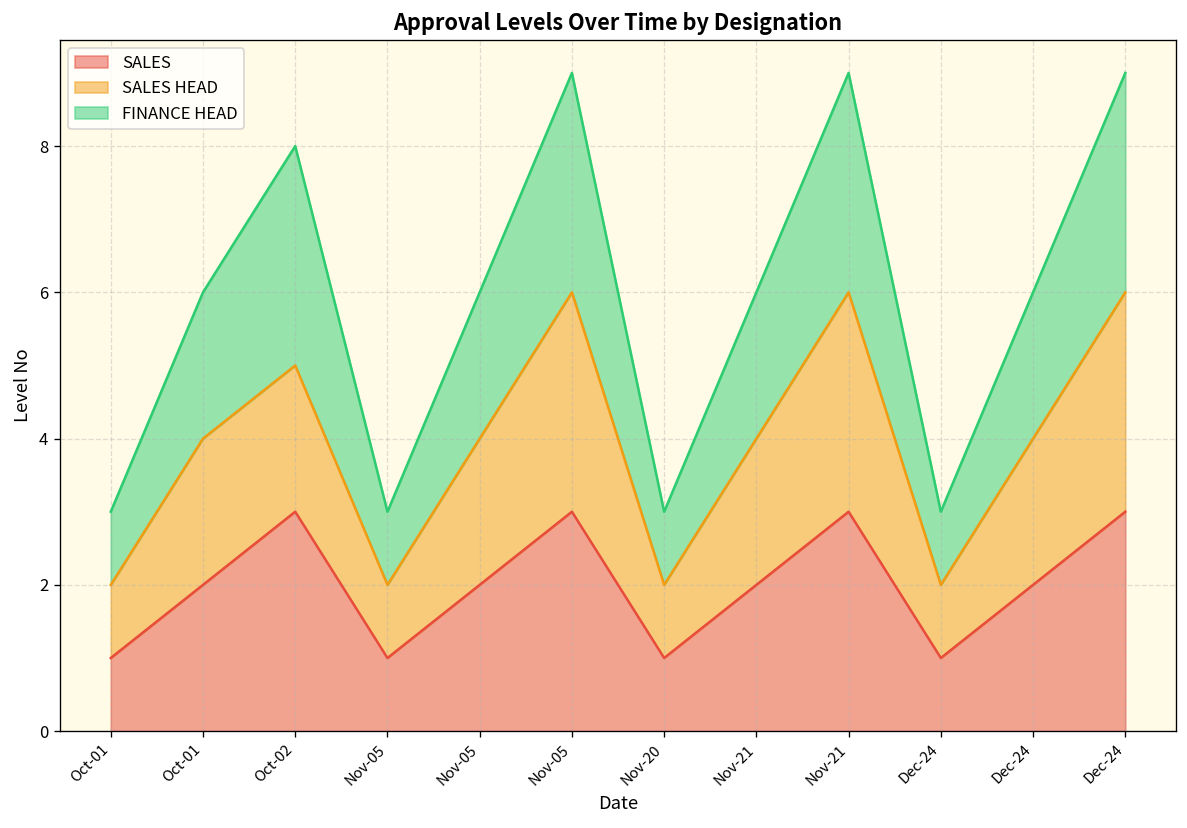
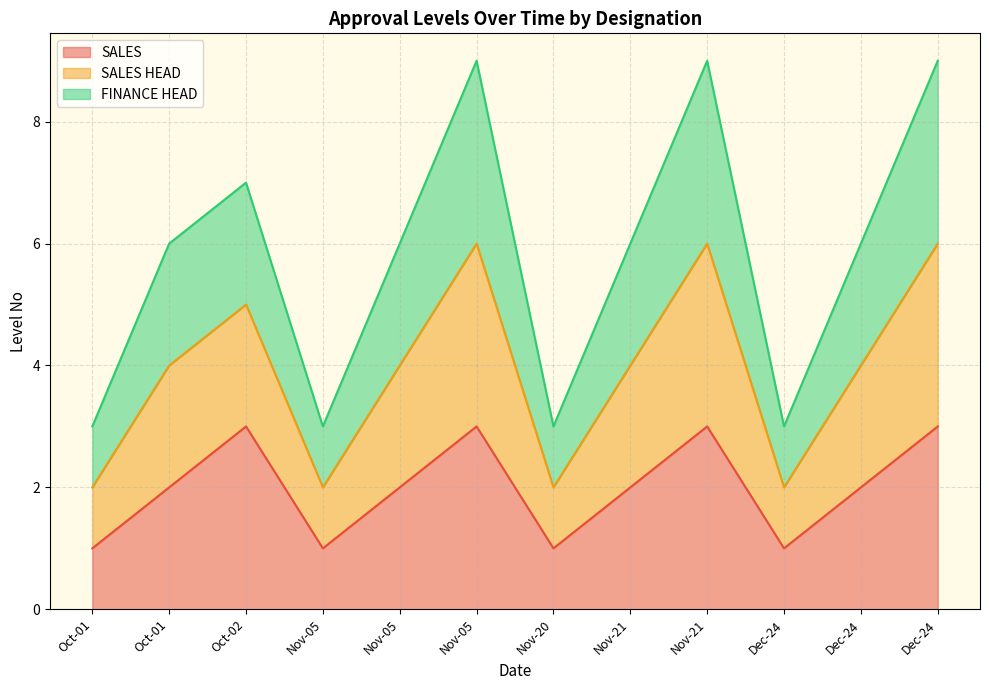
FINANCE HEAD, Oct-02: 3 -> 2
